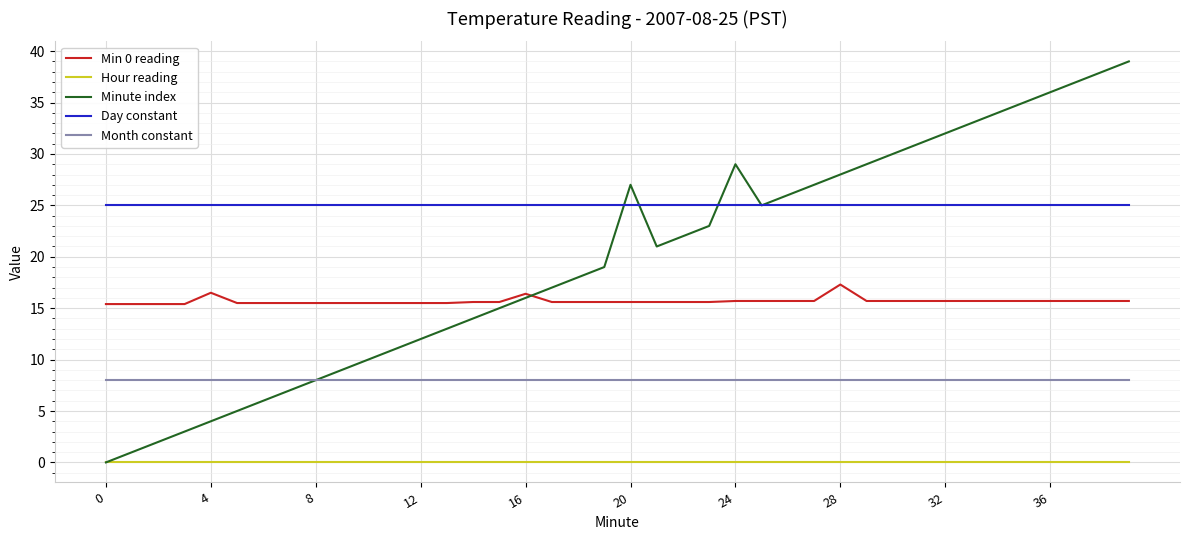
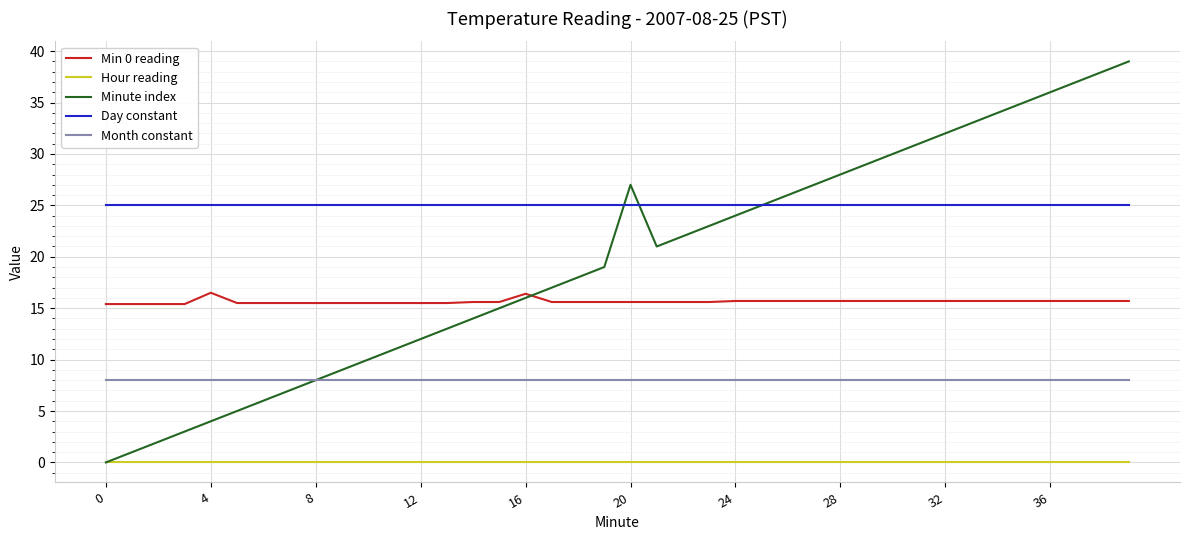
Minute index, 24: 29 -> 24
Min 0 reading, 28: 17.3 -> 15.7
